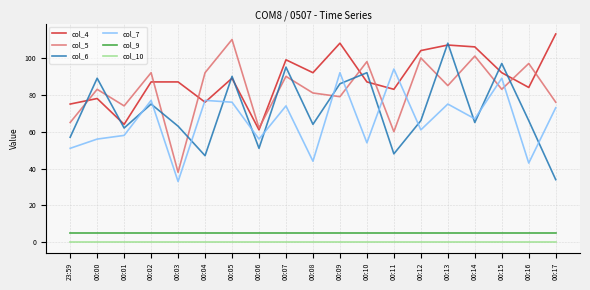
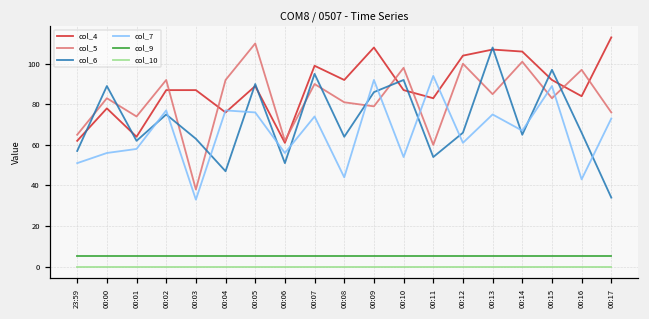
col_4, 23:59: 75 -> 62
col_6, 00:11: 48 -> 54
